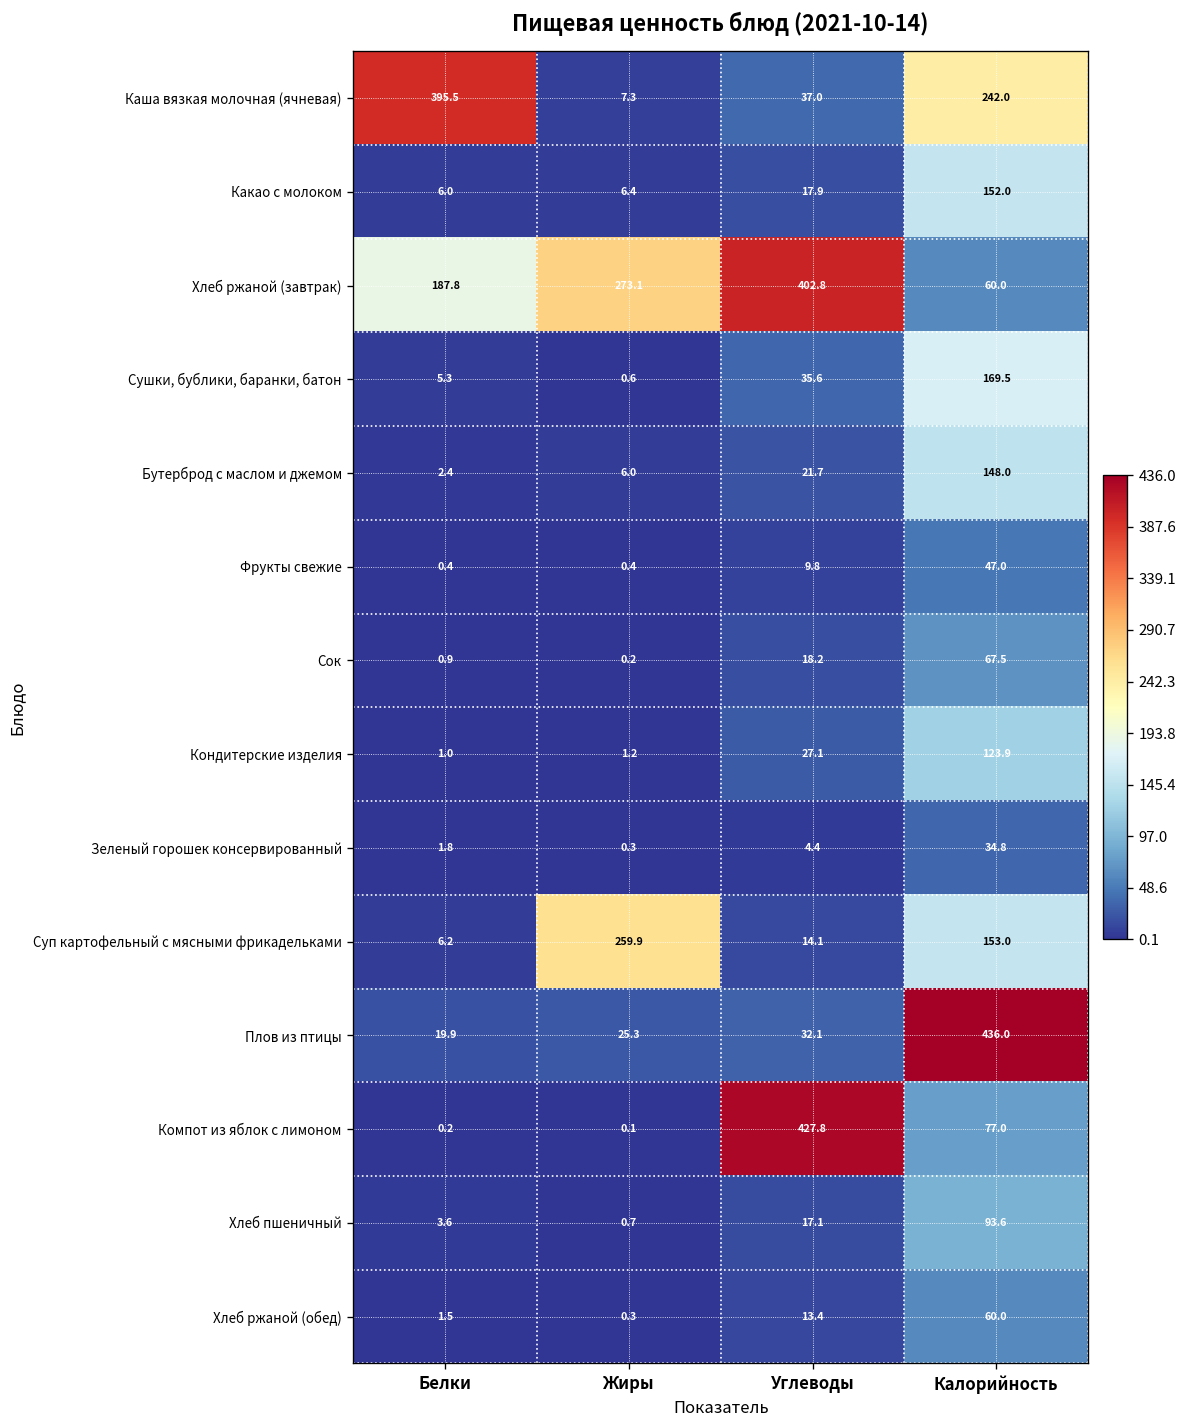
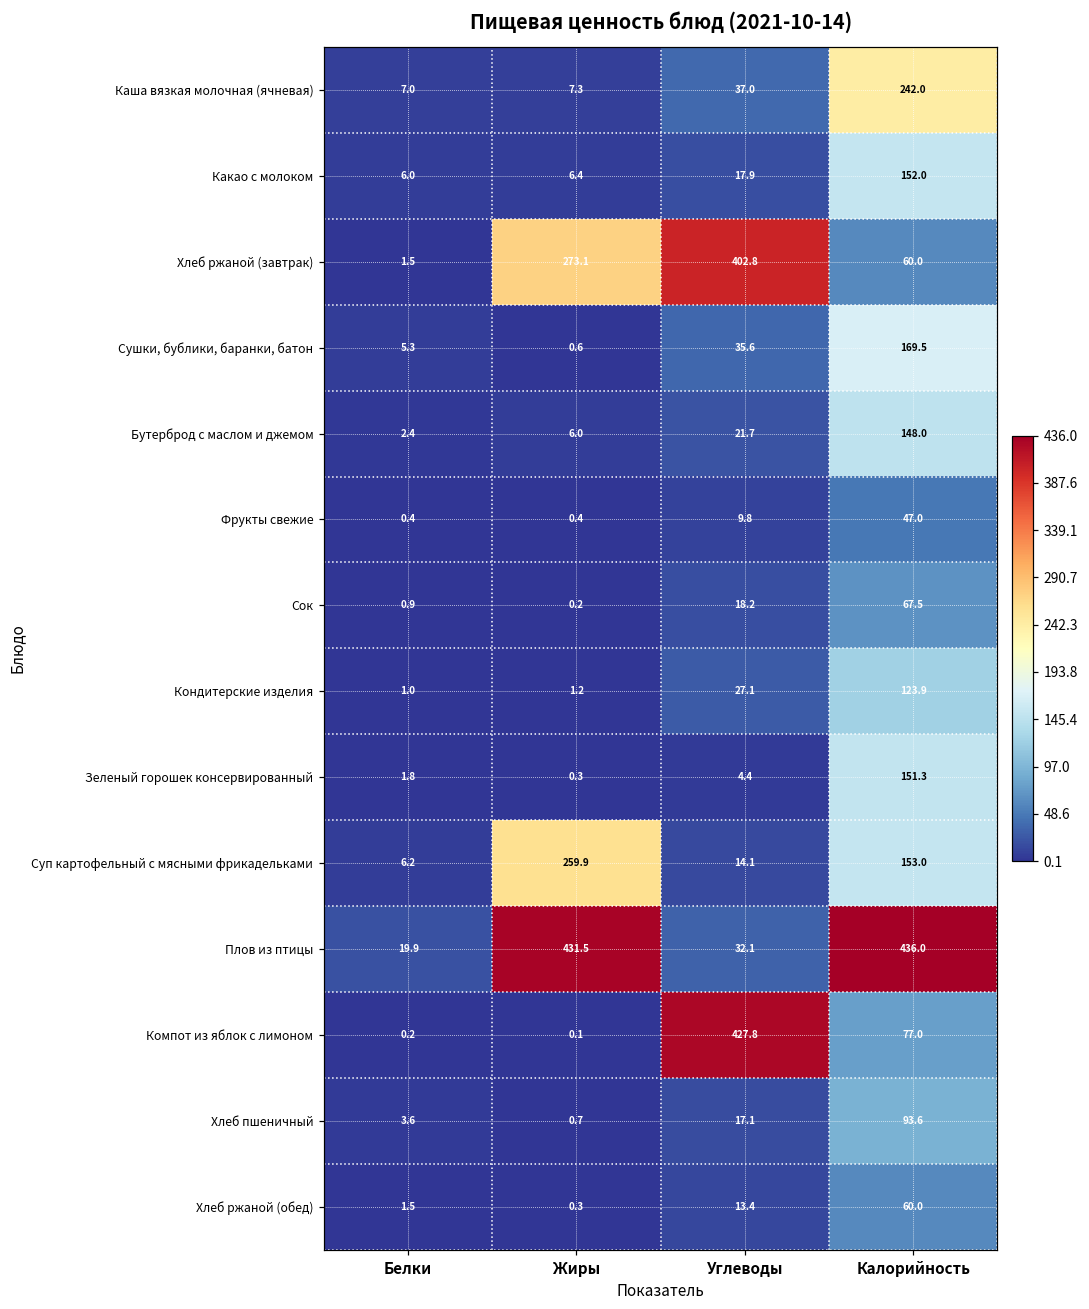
Каша вязкая молочная (ячневая), Белки: 395.5 -> 7.0
Хлеб ржаной (завтрак), Белки: 187.8 -> 1.5
Зеленый горошек консервированный, Калорийность: 34.8 -> 151.3
Плов из птицы, Жиры: 25.3 -> 431.5
